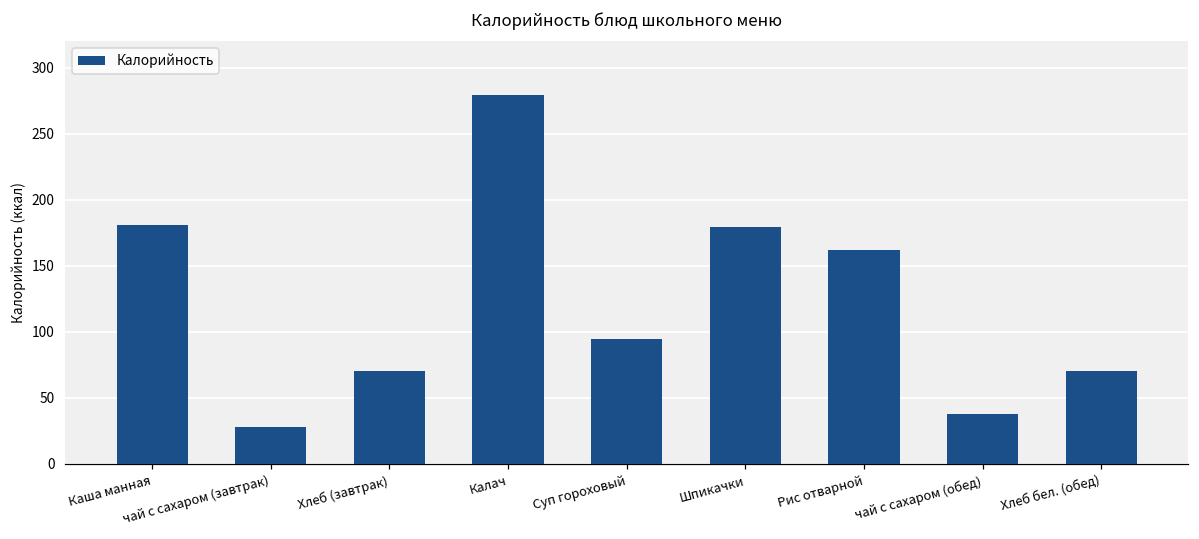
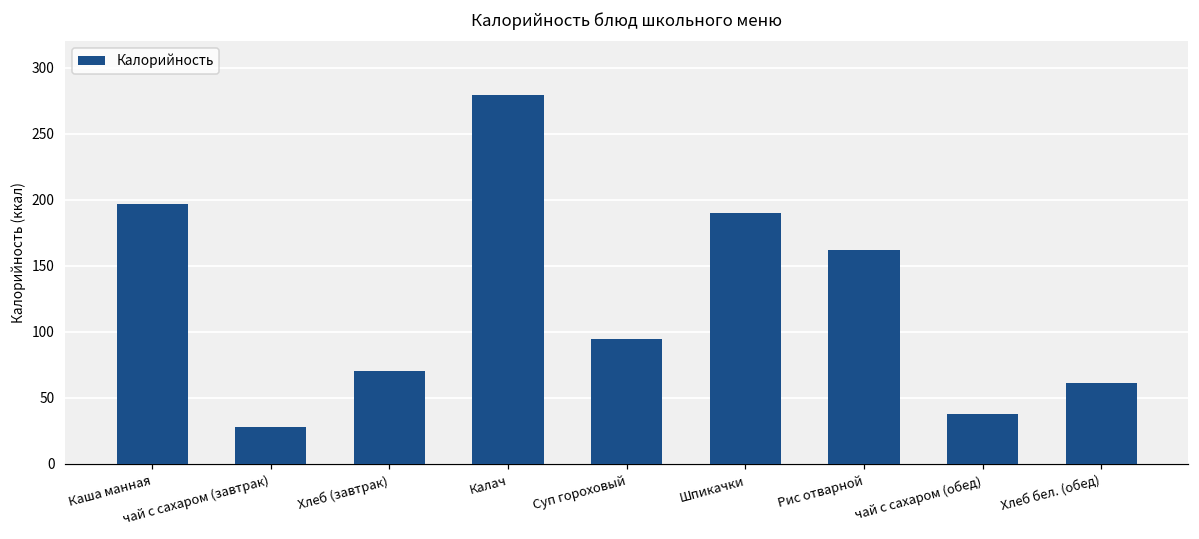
Каша манная: 181 -> 197
Шпикачки: 180 -> 190
Хлеб бел. (обед): 70 -> 61
